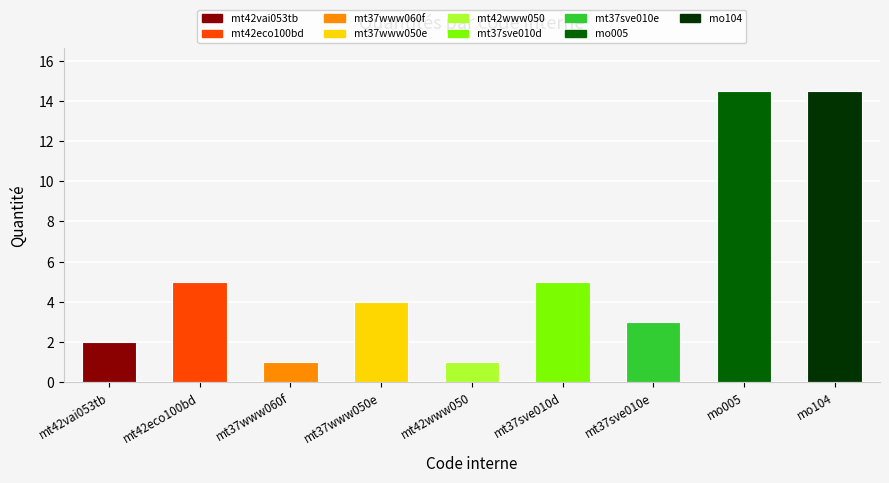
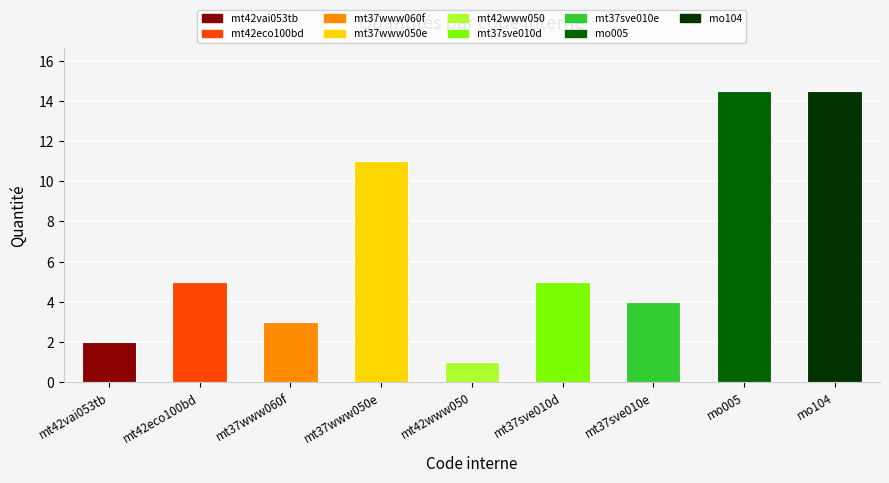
mt37www060f: 1 -> 3
mt37www050e: 4 -> 11
mt37sve010e: 3 -> 4
